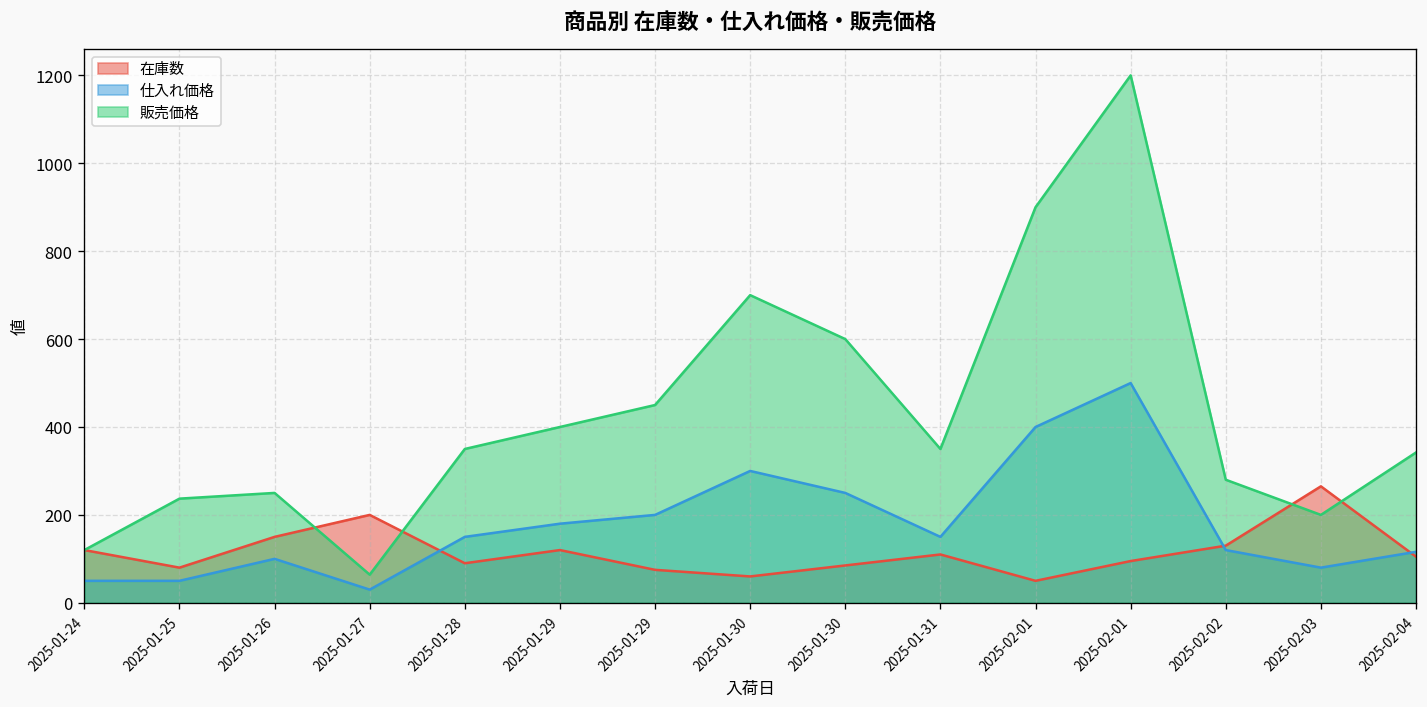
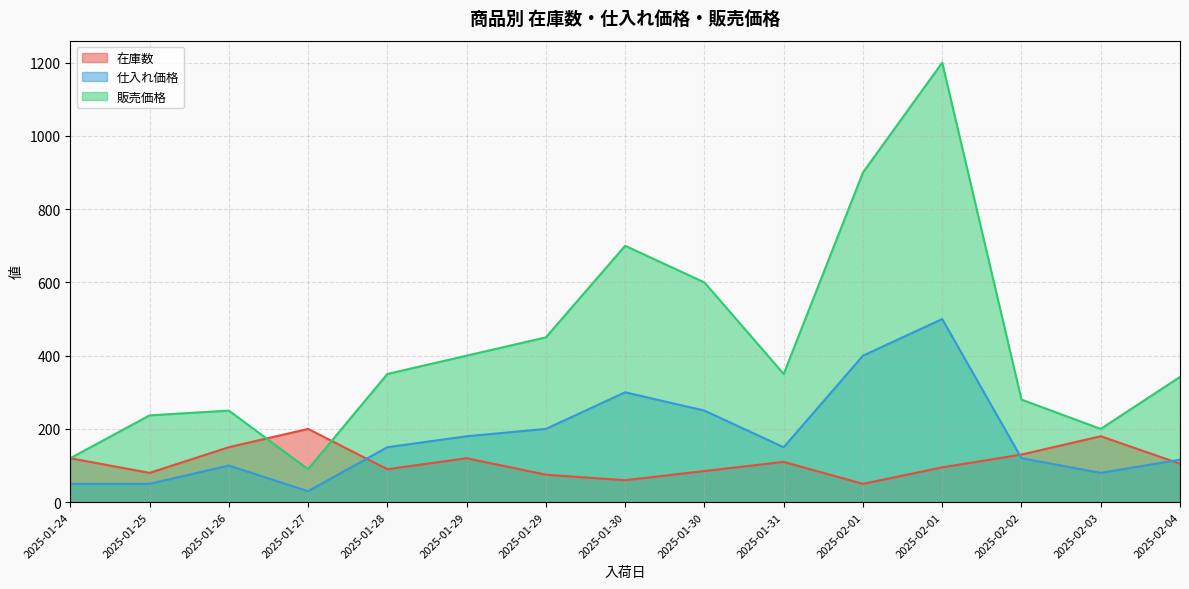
販売価格, 2025-01-27: 60 -> 90
在庫数, 2025-02-03: 270 -> 180
